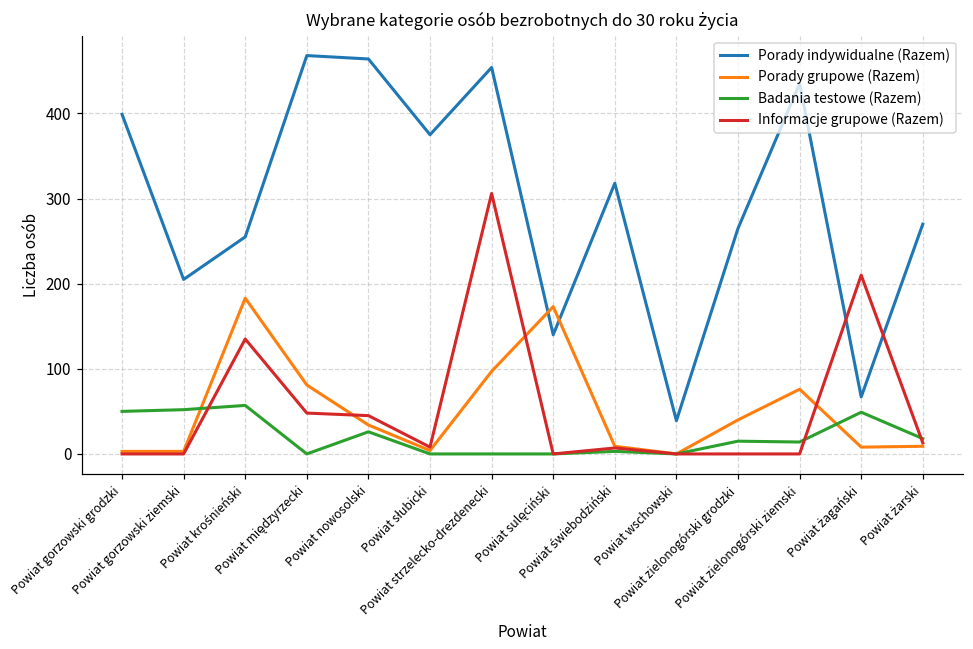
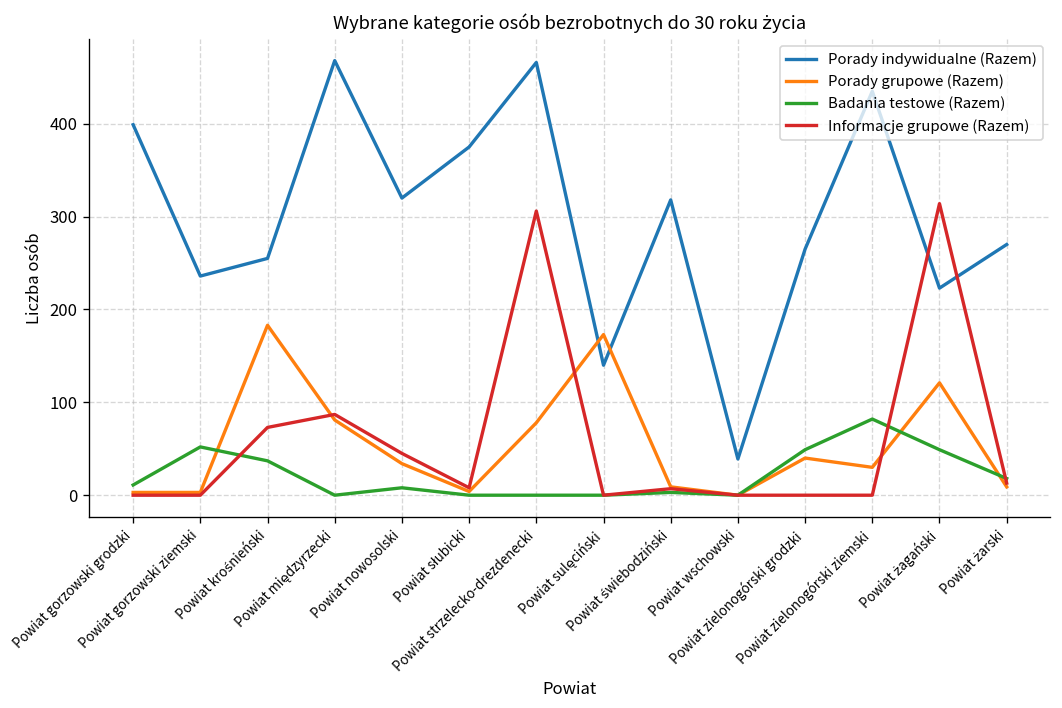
Badania testowe (Razem), Powiat gorzowski grodzki: 50 -> 10
Porady indywidualne (Razem), Powiat gorzowski ziemski: 210 -> 240
Badania testowe (Razem), Powiat krośnieński: 60 -> 40
Informacje grupowe (Razem), Powiat krośnieński: 140 -> 70
Informacje grupowe (Razem), Powiat międzyrzecki: 50 -> 90
Porady indywidualne (Razem), Powiat nowosolski: 460 -> 320
Badania testowe (Razem), Powiat nowosolski: 30 -> 10
Porady indywidualne (Razem), Powiat strzelecko-drezdenecki: 450 -> 470
Porady grupowe (Razem), Powiat strzelecko-drezdenecki: 100 -> 80
Badania testowe (Razem), Powiat zielonogórski grodzki: 20 -> 50
Porady grupowe (Razem), Powiat zielonogórski ziemski: 80 -> 30
Badania testowe (Razem), Powiat zielonogórski ziemski: 10 -> 80
Porady indywidualne (Razem), Powiat żagański: 70 -> 220
Porady grupowe (Razem), Powiat żagański: 10 -> 120
Informacje grupowe (Razem), Powiat żagański: 210 -> 310
